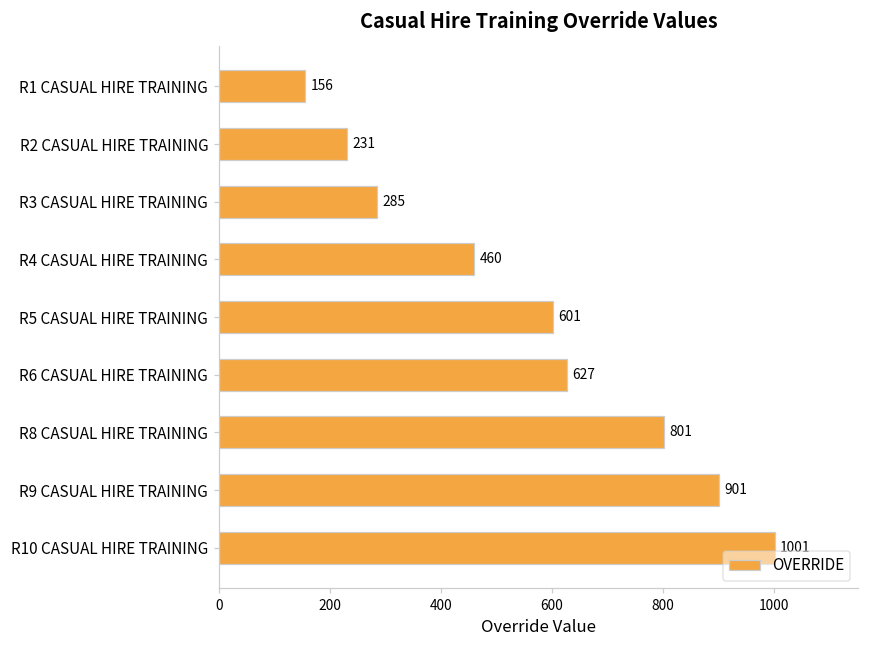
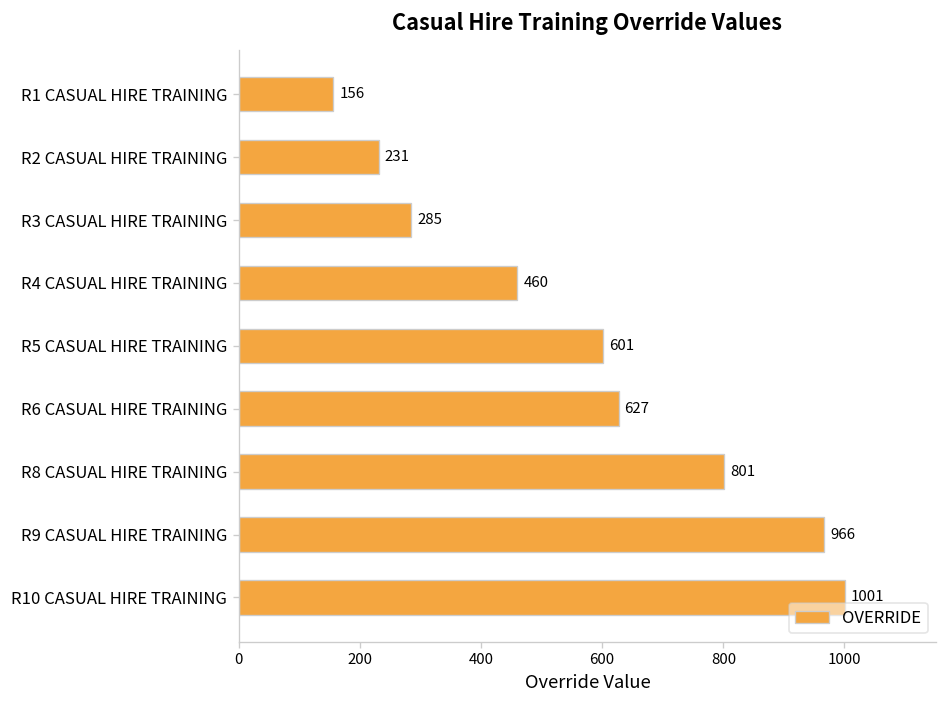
R9 CASUAL HIRE TRAINING: 901 -> 966
